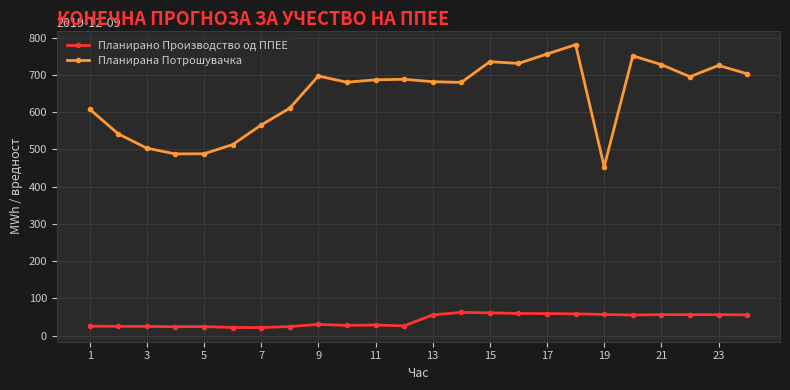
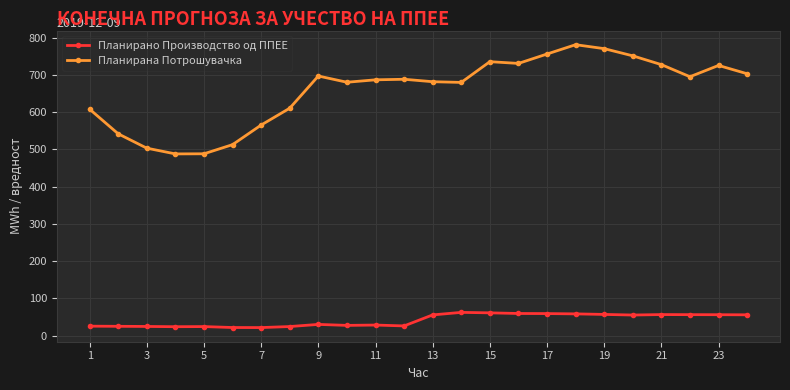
Планирана Потрошувачка, 19: 450 -> 770
